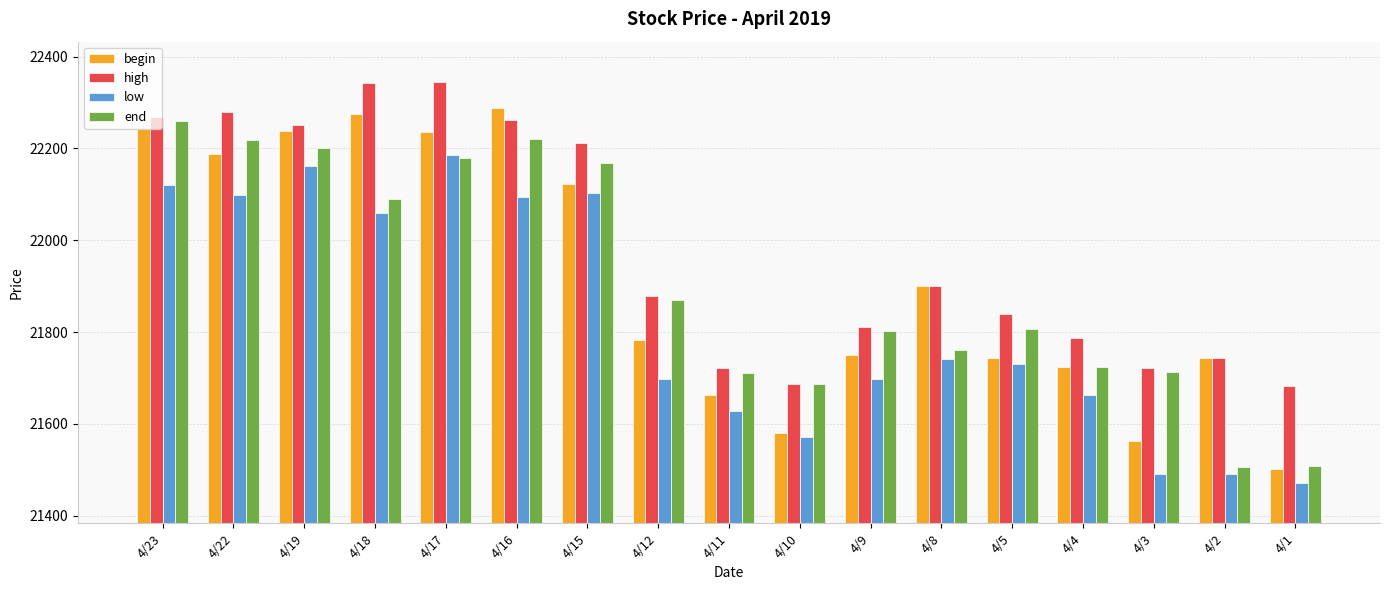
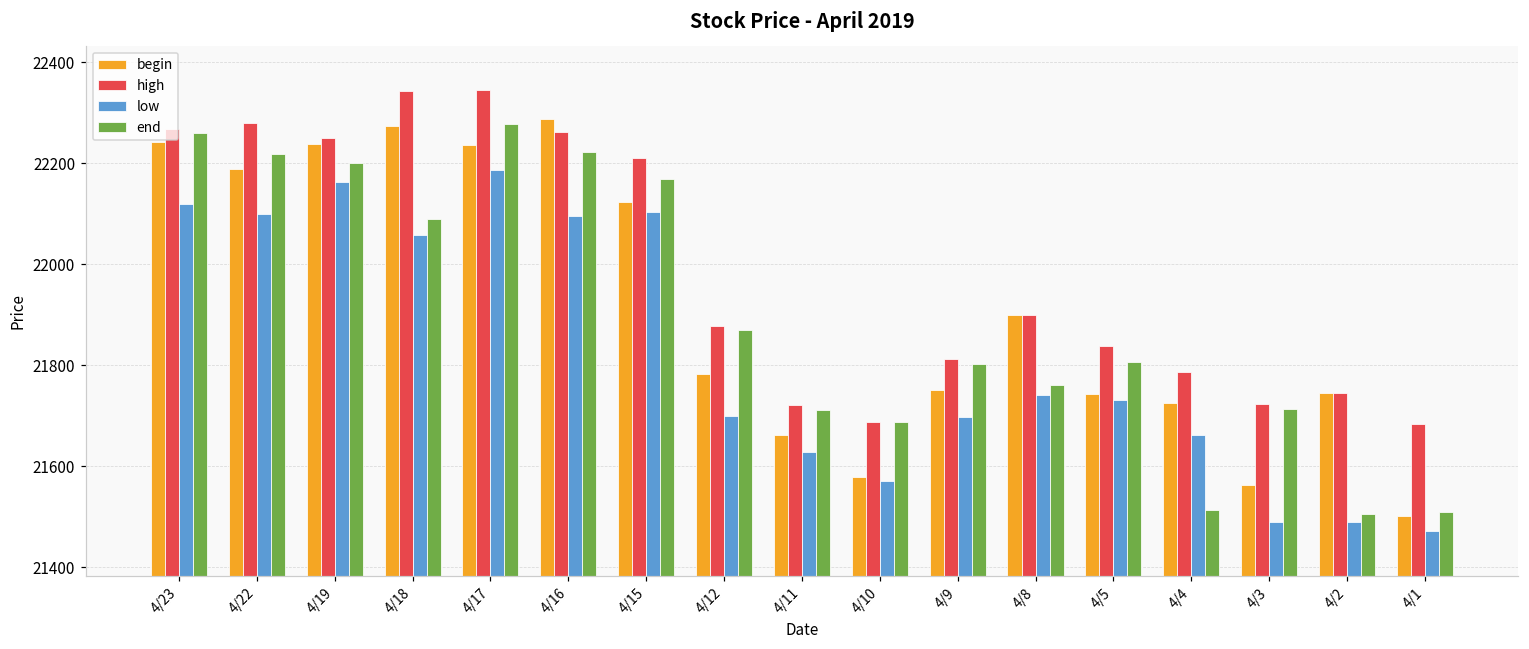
end, 4/17: 22180 -> 22280
end, 4/4: 21720 -> 21510
